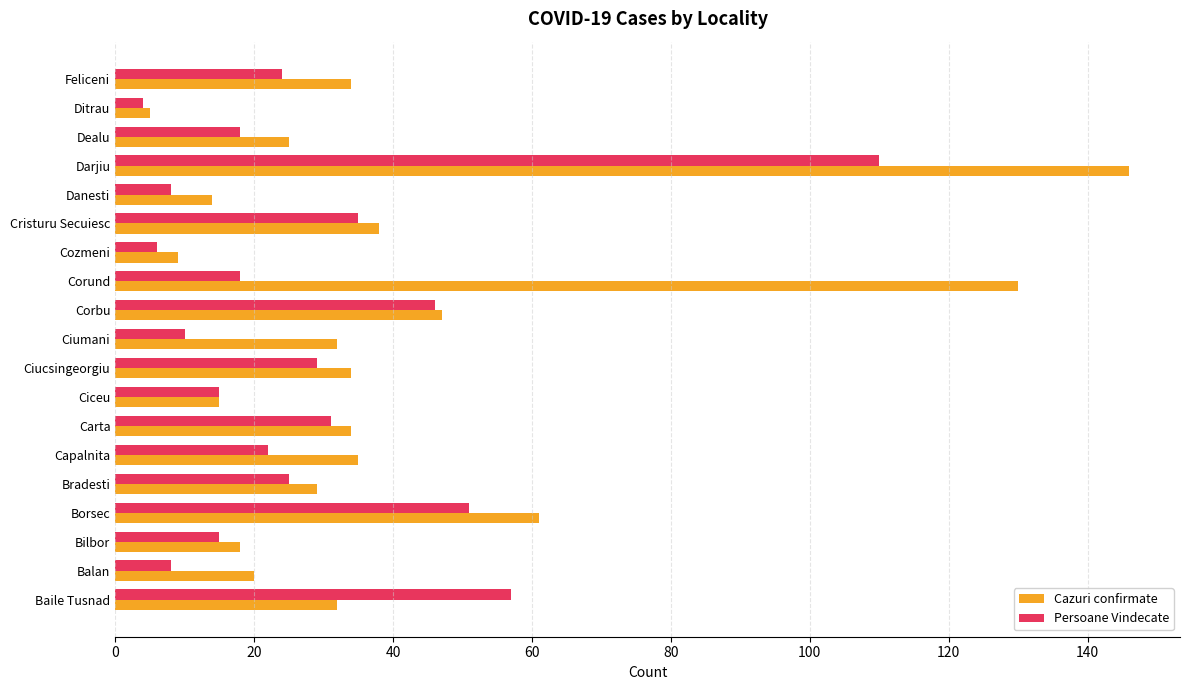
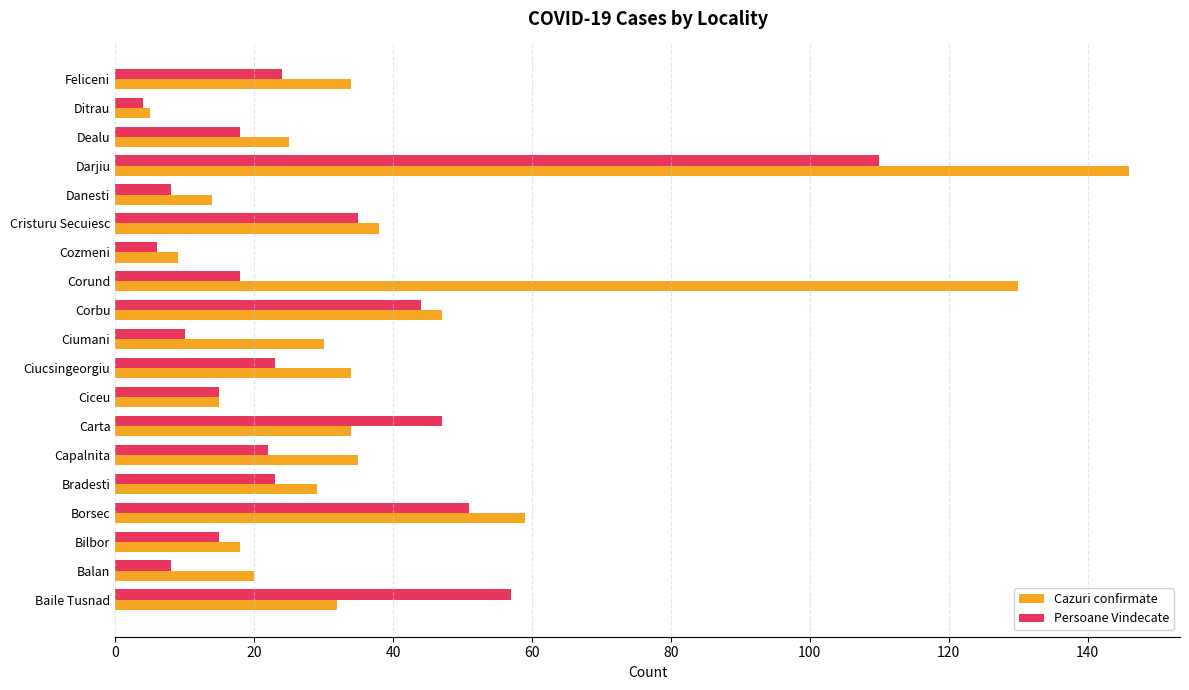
Persoane Vindecate, Corbu: 46 -> 44
Cazuri confirmate, Ciumani: 32 -> 30
Persoane Vindecate, Ciucsingeorgiu: 29 -> 23
Persoane Vindecate, Carta: 31 -> 47
Persoane Vindecate, Bradesti: 25 -> 23
Cazuri confirmate, Borsec: 61 -> 59
